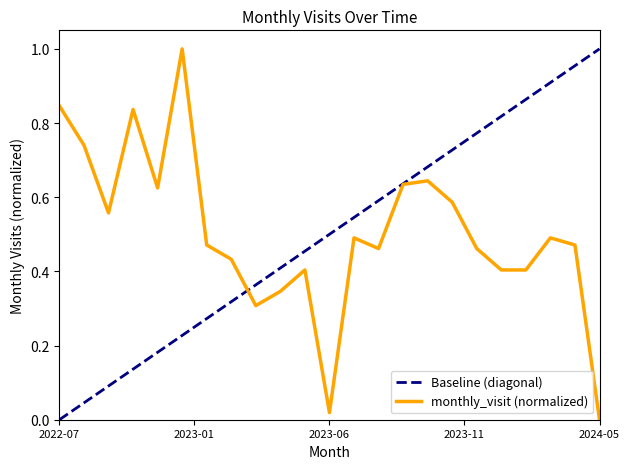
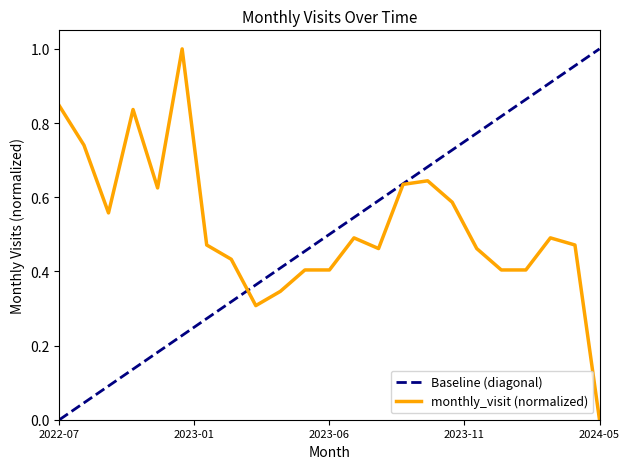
monthly_visit (normalized), 2023-06: 0.02 -> 0.40
